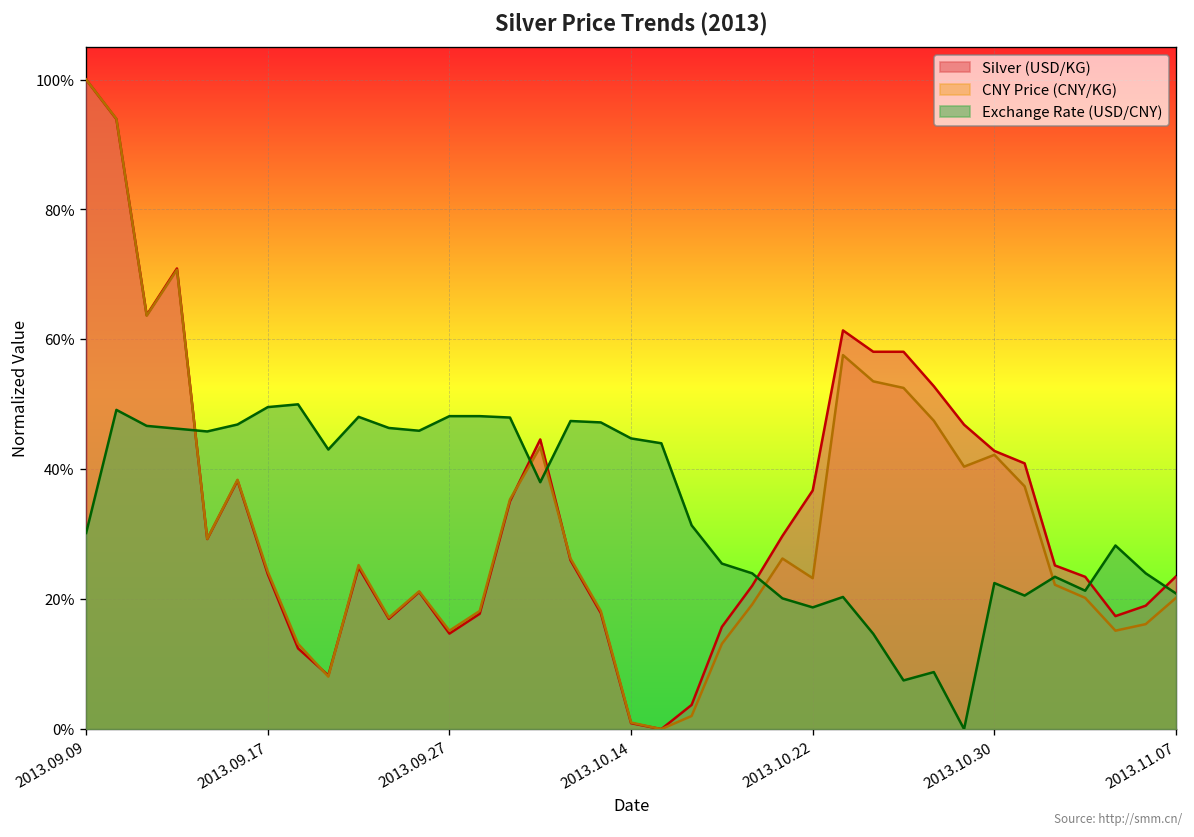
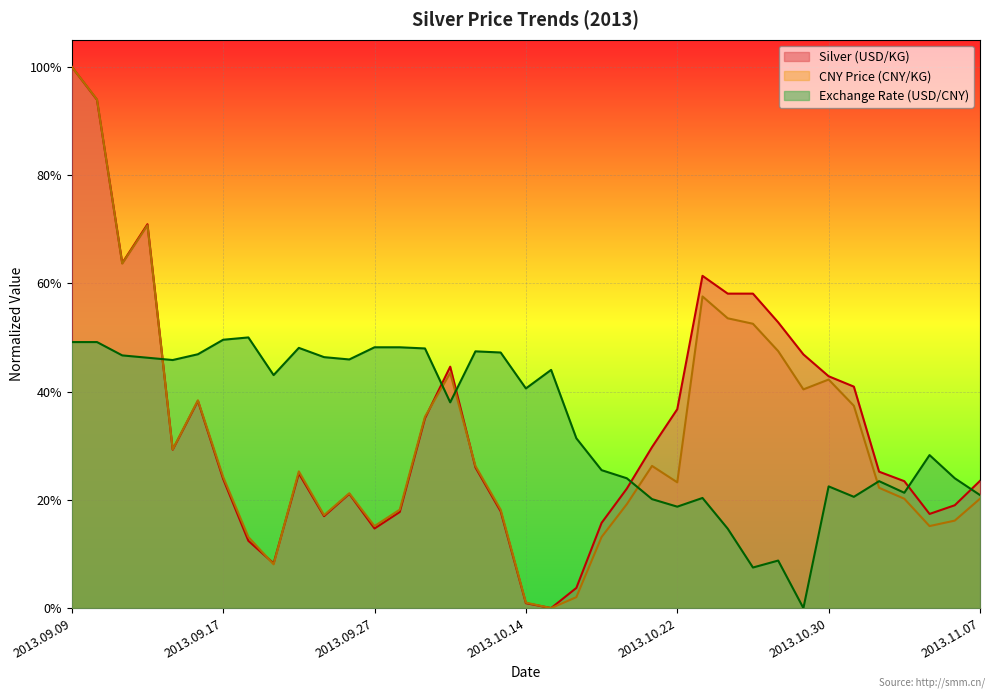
Exchange Rate (USD/CNY), 2013.09.09: 30% -> 49%
Exchange Rate (USD/CNY), 2013.10.14: 45% -> 41%
